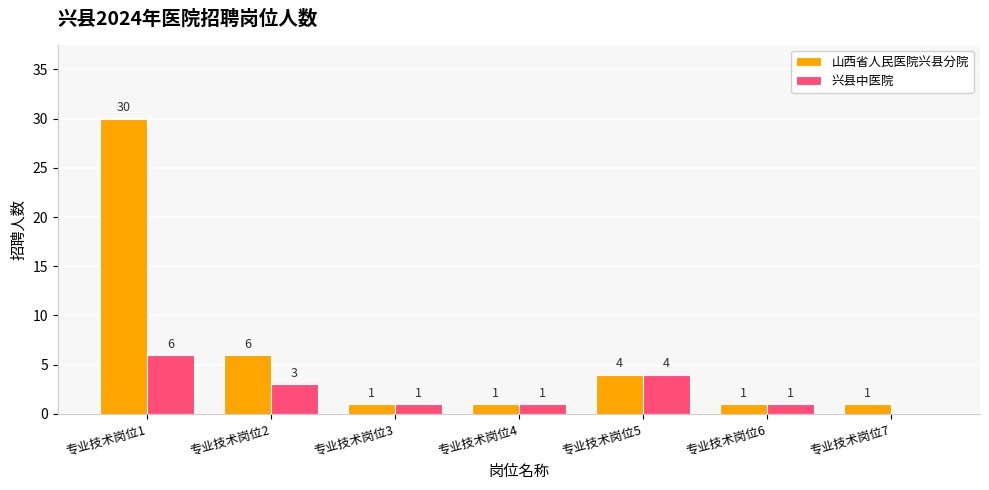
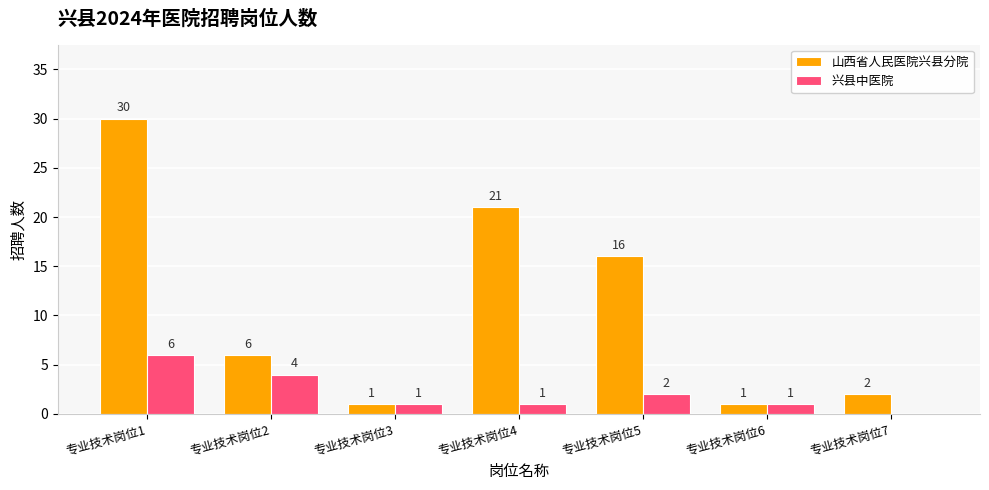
兴县中医院, 专业技术岗位2: 3 -> 4
山西省人民医院兴县分院, 专业技术岗位4: 1 -> 21
山西省人民医院兴县分院, 专业技术岗位5: 4 -> 16
兴县中医院, 专业技术岗位5: 4 -> 2
山西省人民医院兴县分院, 专业技术岗位7: 1 -> 2
